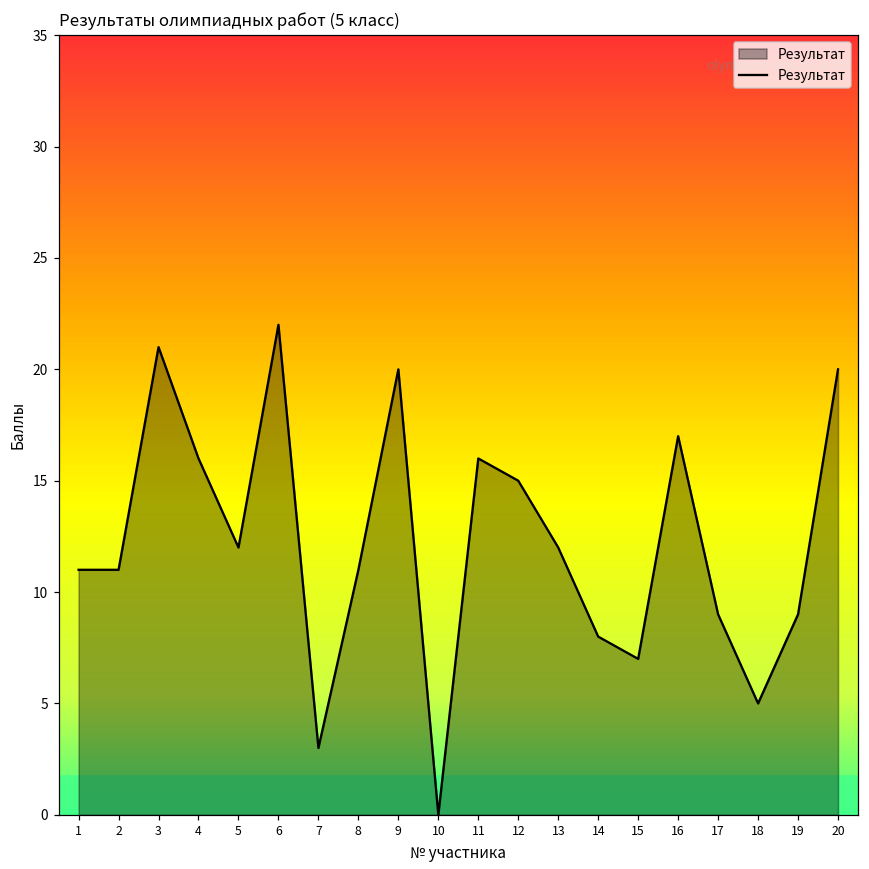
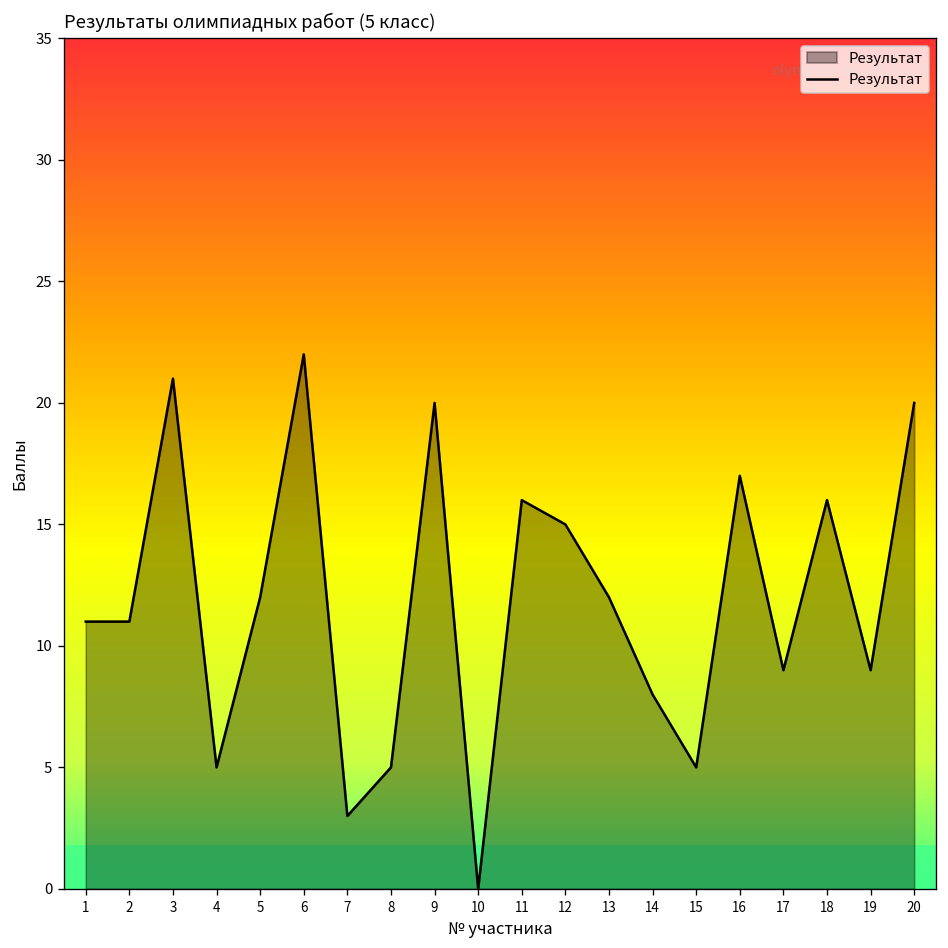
4: 16 -> 5
8: 11 -> 5
15: 7 -> 5
18: 5 -> 16
